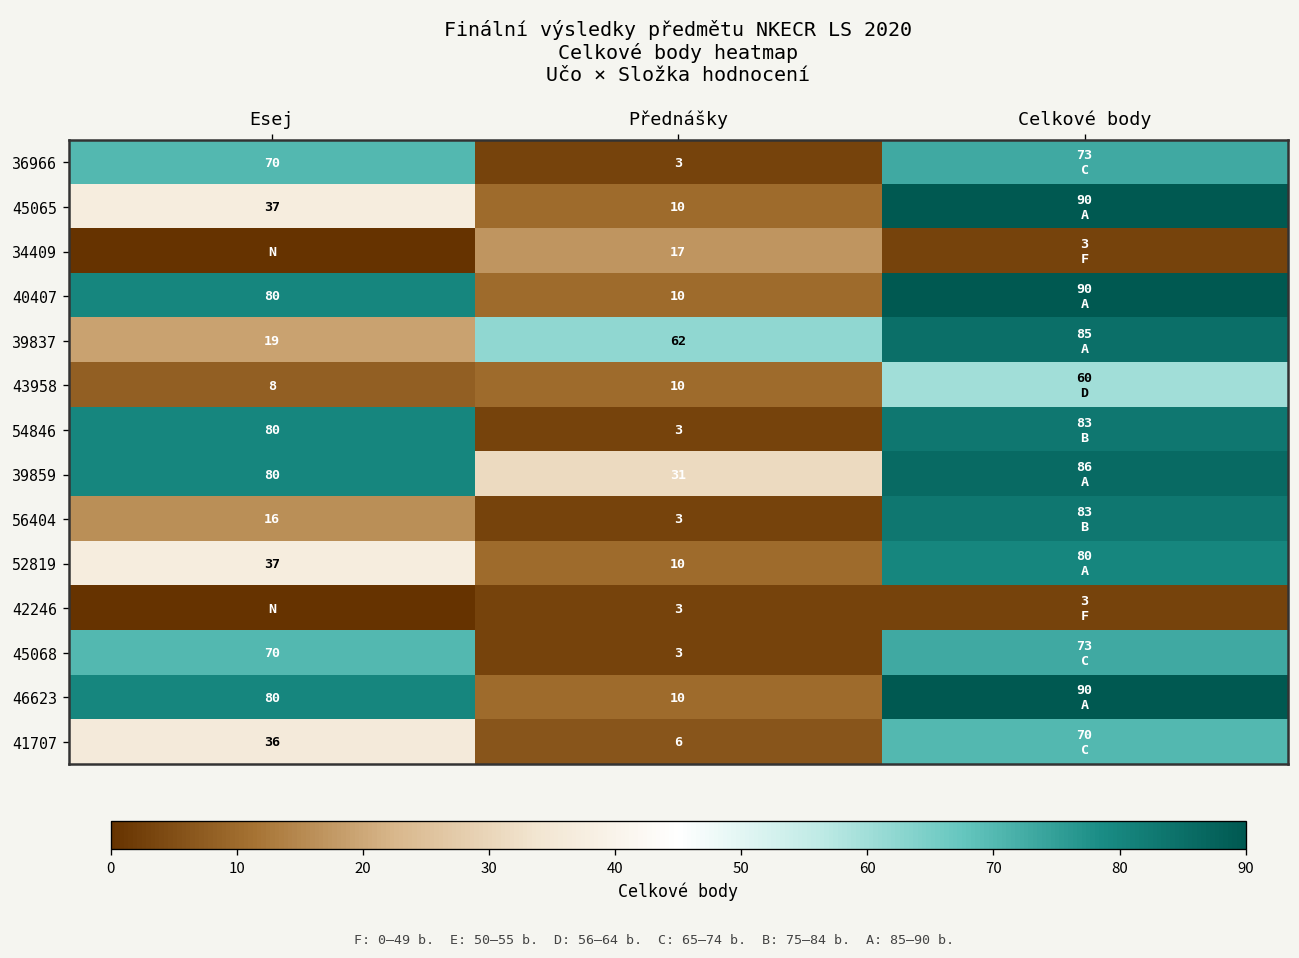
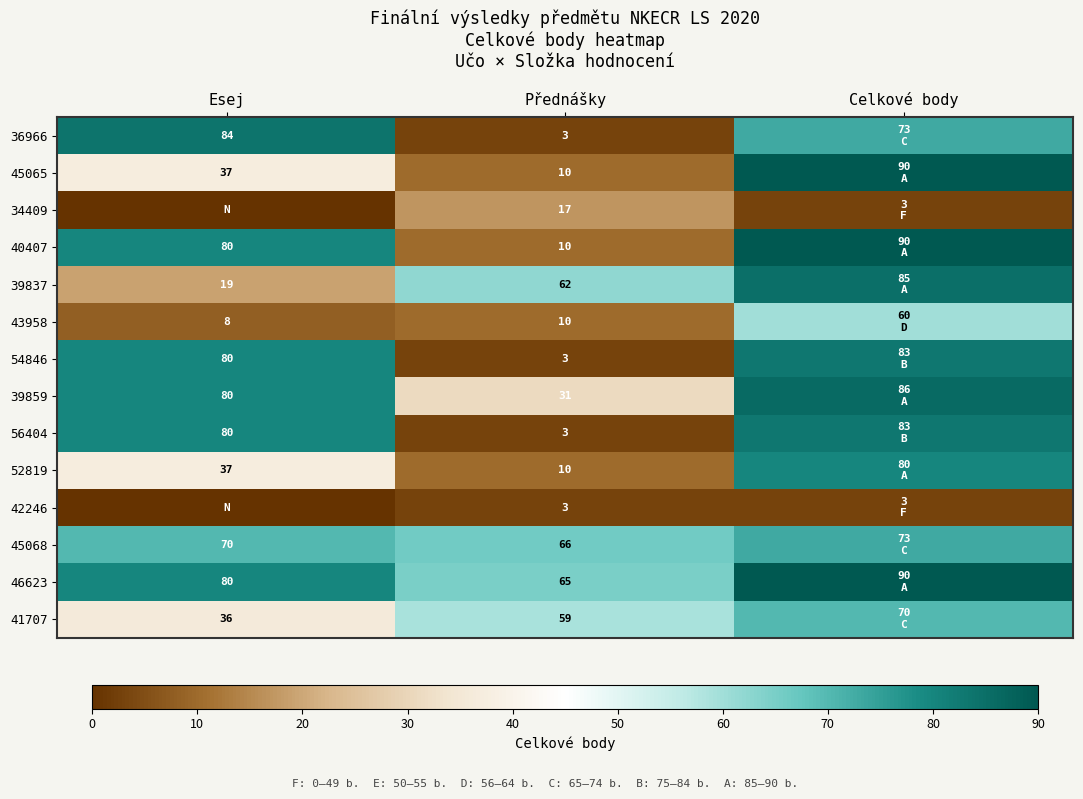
36966, Esej: 70 -> 84
56404, Esej: 16 -> 80
45068, Přednášky: 3 -> 66
46623, Přednášky: 10 -> 65
41707, Přednášky: 6 -> 59
